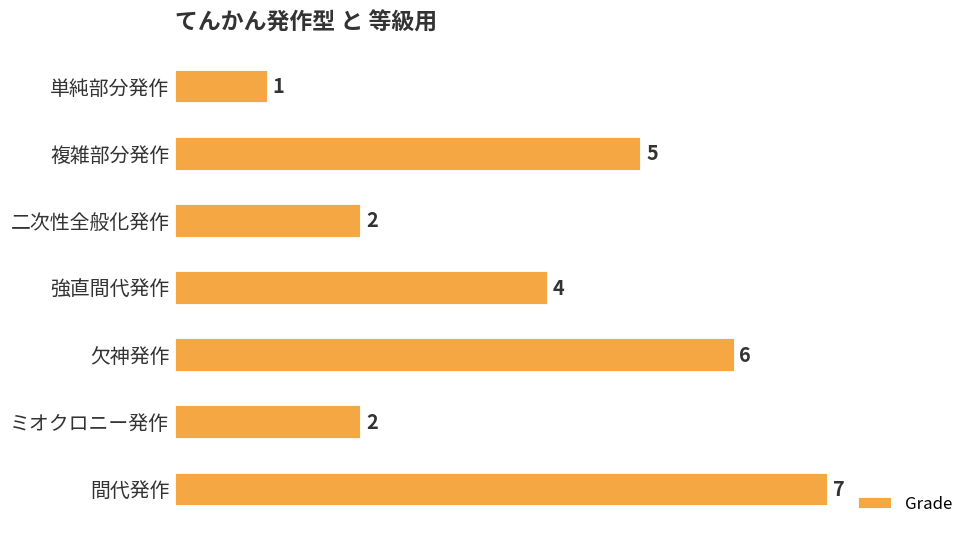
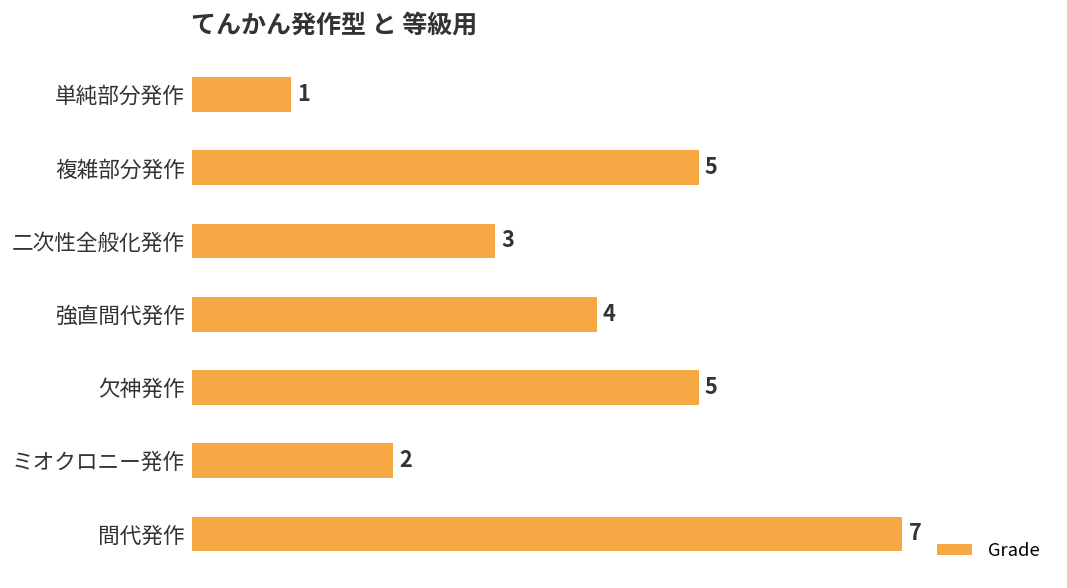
二次性全般化発作: 2 -> 3
欠神発作: 6 -> 5
